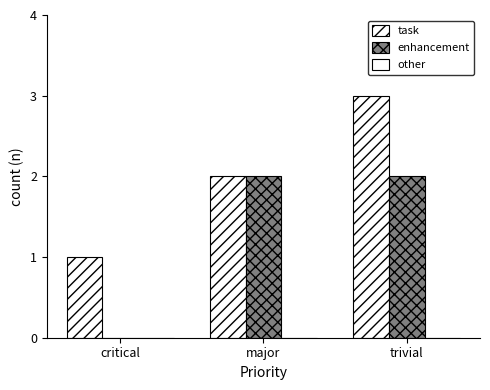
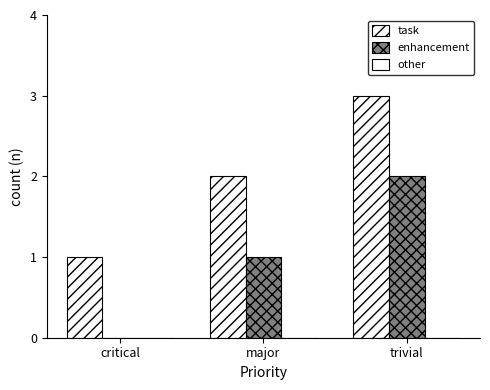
enhancement, major: 2 -> 1
